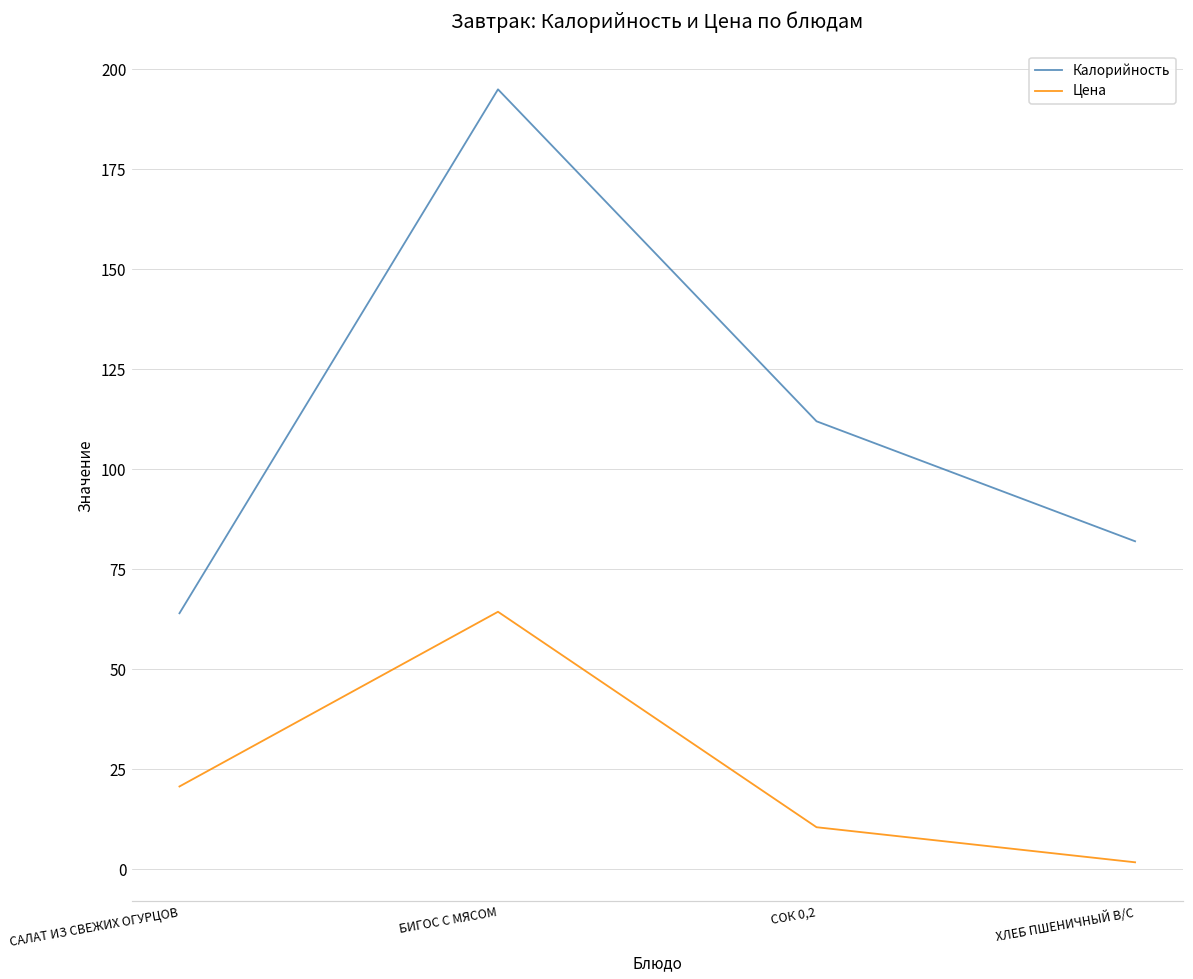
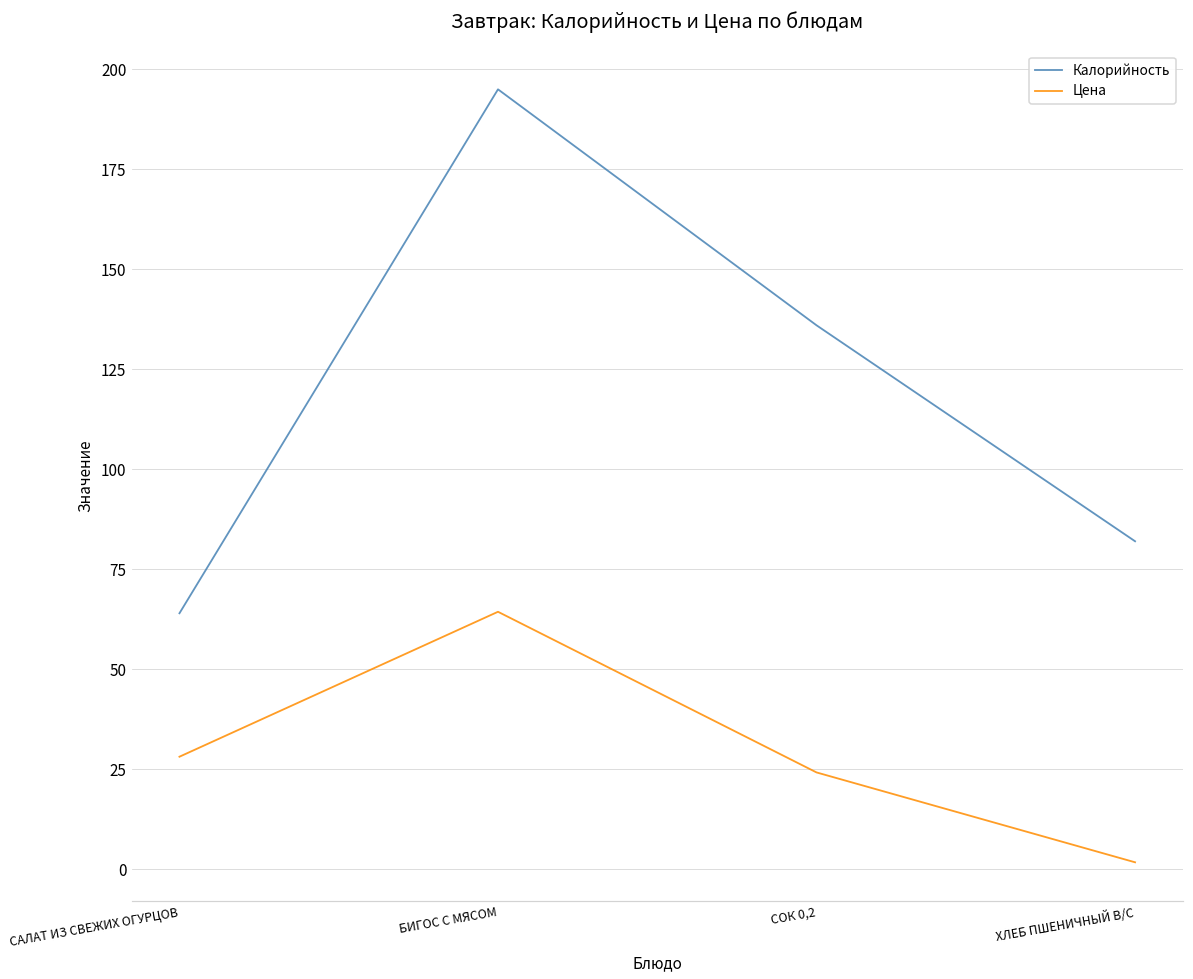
Цена, САЛАТ ИЗ СВЕЖИХ ОГУРЦОВ: 21 -> 28
Калорийность, СОК 0,2: 112 -> 136
Цена, СОК 0,2: 11 -> 24
